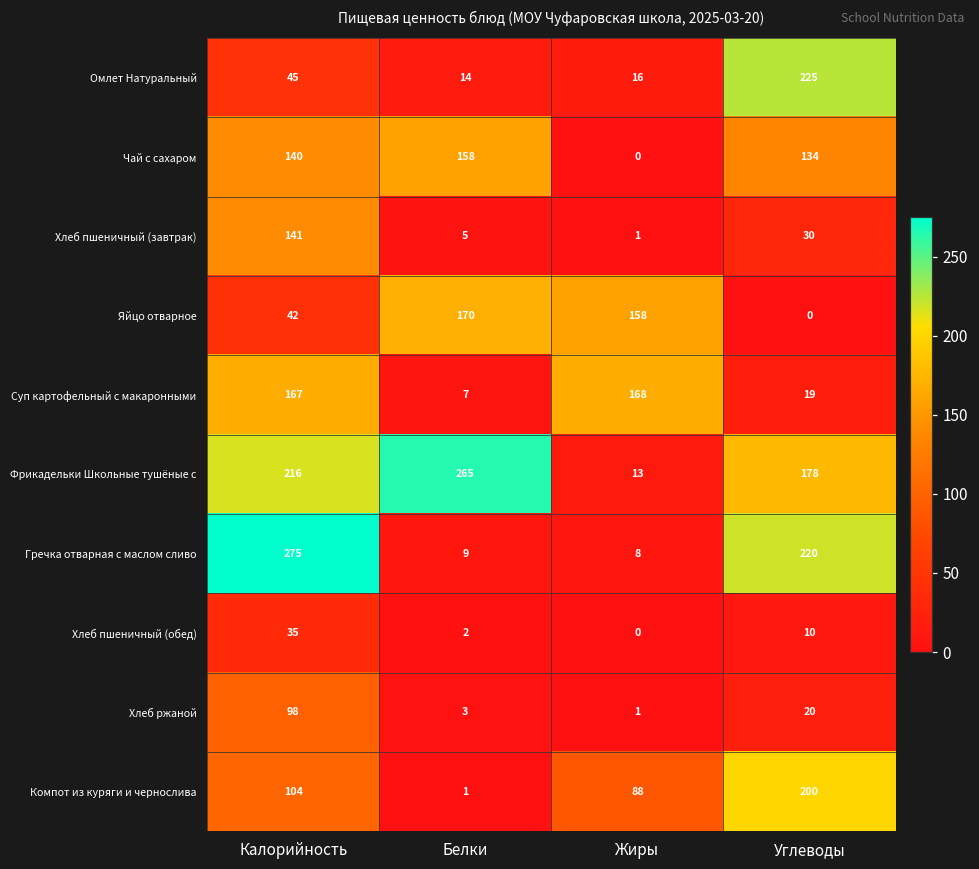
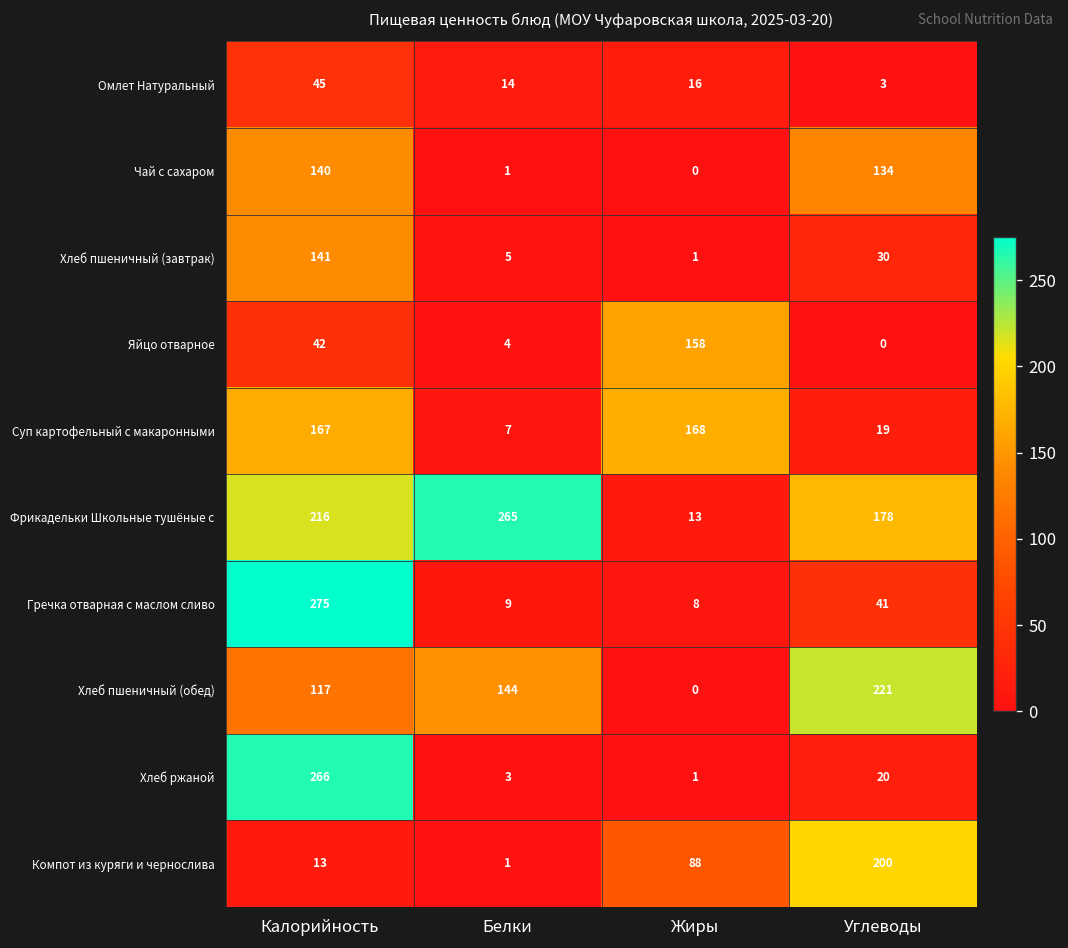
Омлет Натуральный, Углеводы: 225 -> 3
Чай с сахаром, Белки: 158 -> 1
Яйцо отварное, Белки: 170 -> 4
Гречка отварная с маслом сливо, Углеводы: 220 -> 41
Хлеб пшеничный (обед), Калорийность: 35 -> 117
Хлеб пшеничный (обед), Белки: 2 -> 144
Хлеб пшеничный (обед), Углеводы: 10 -> 221
Хлеб ржаной, Калорийность: 98 -> 266
Компот из куряги и чернослива, Калорийность: 104 -> 13
